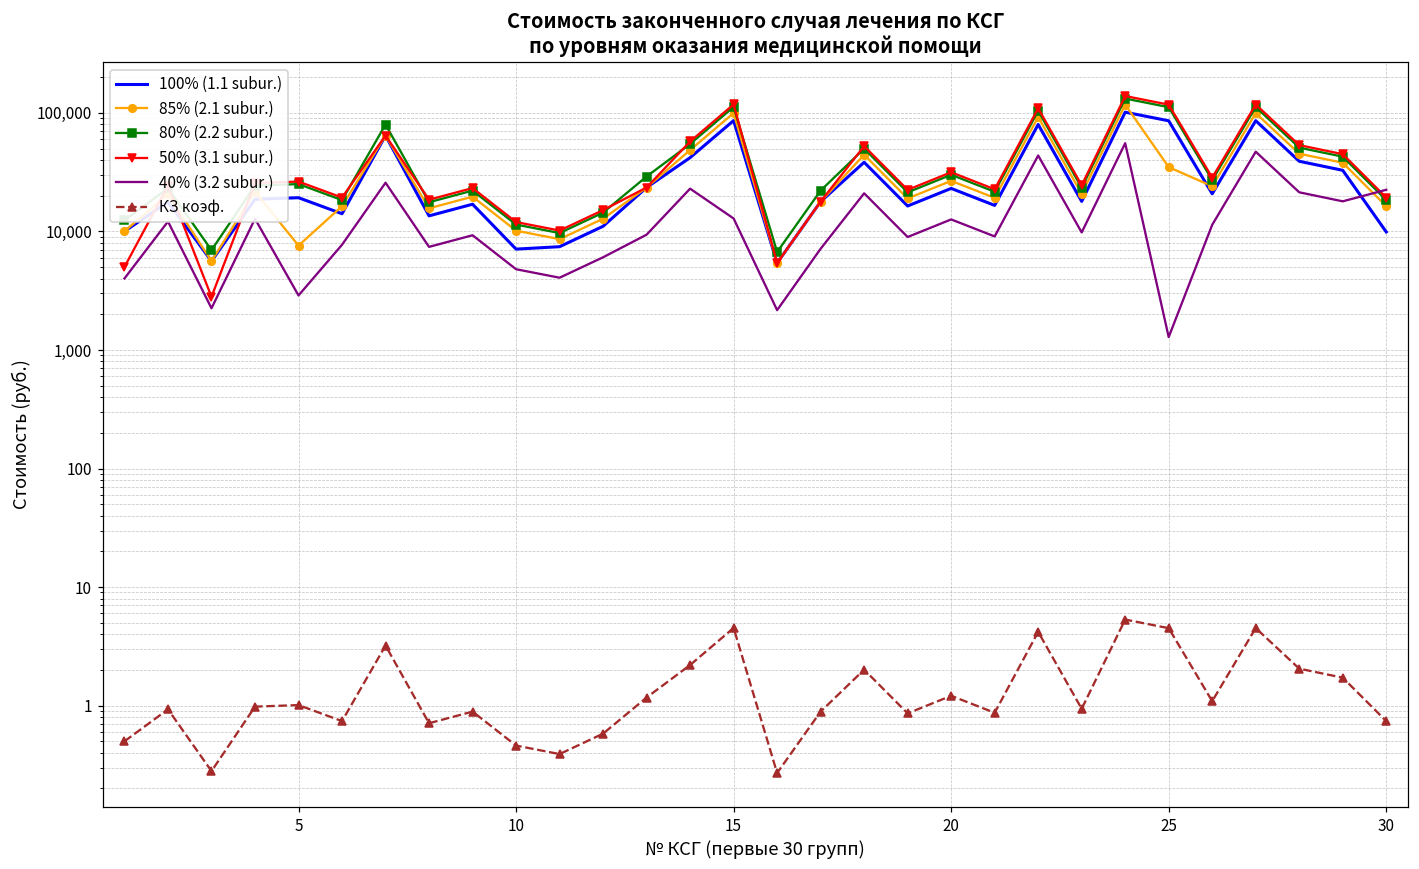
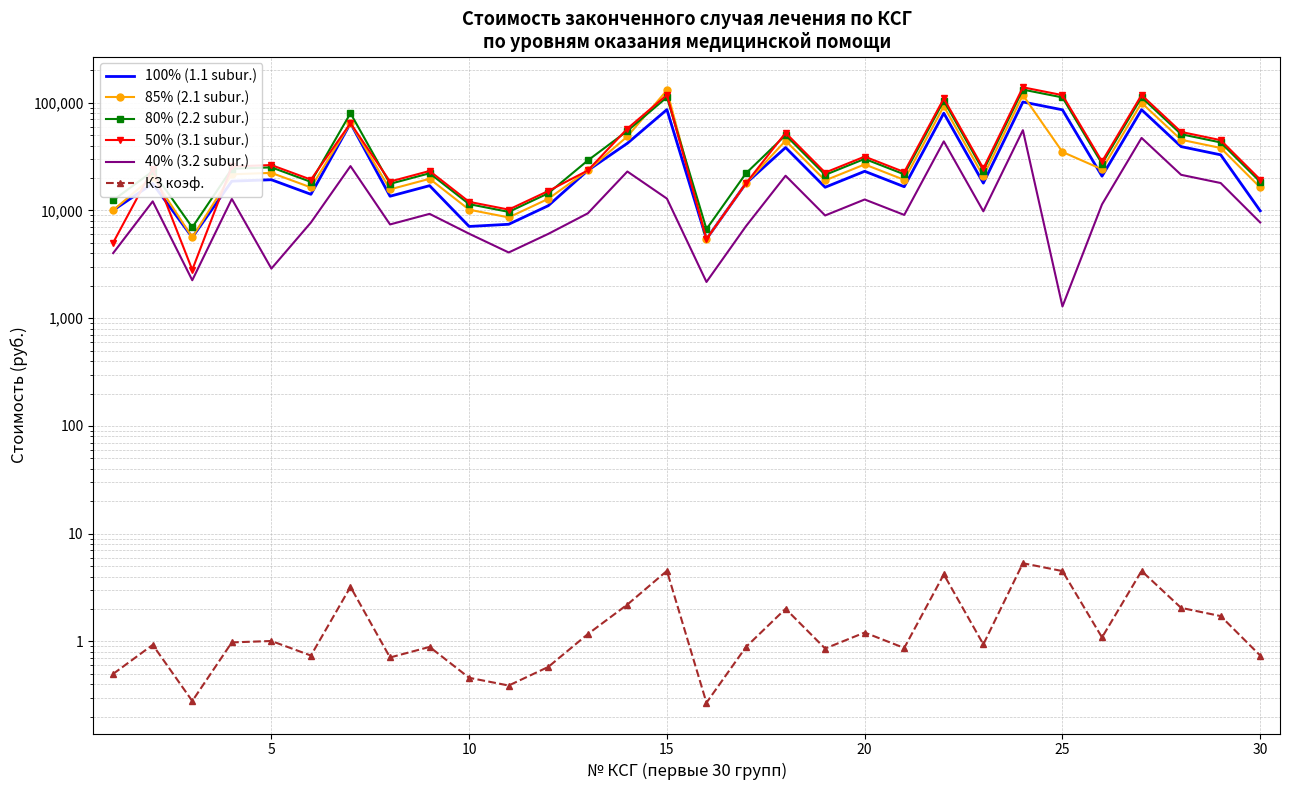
85% (2.1 subur.), 5: 8,000 -> 22,000
40% (3.2 subur.), 10: 5,000 -> 6,000
85% (2.1 subur.), 15: 100,000 -> 130,000
40% (3.2 subur.), 30: 22,000 -> 8,000
